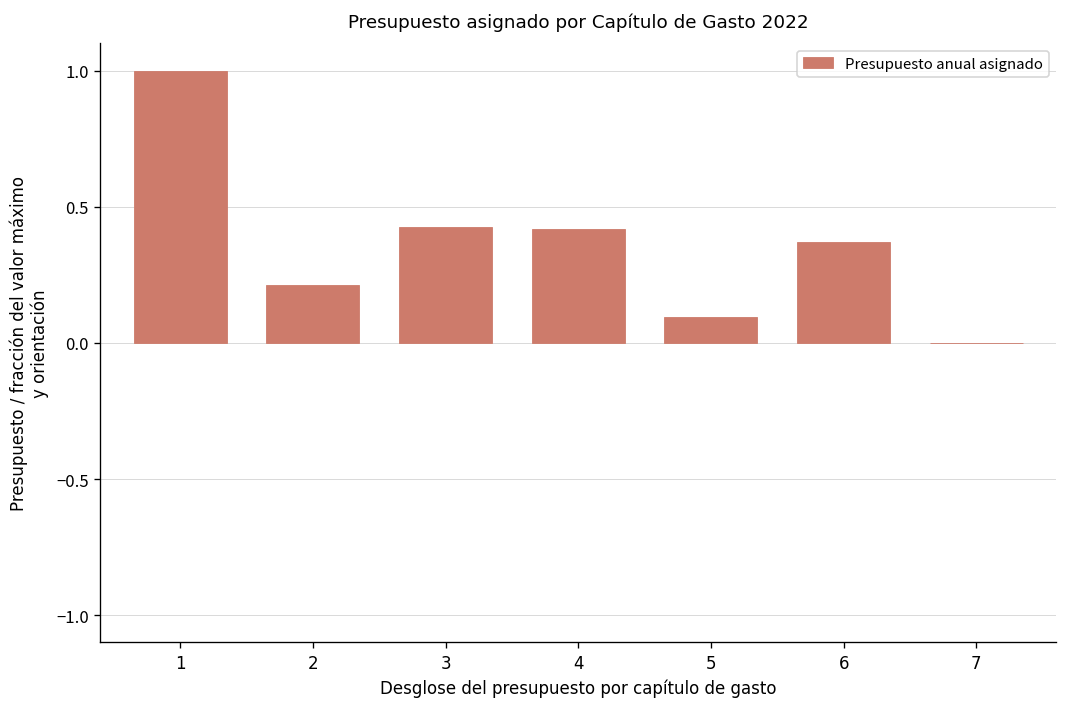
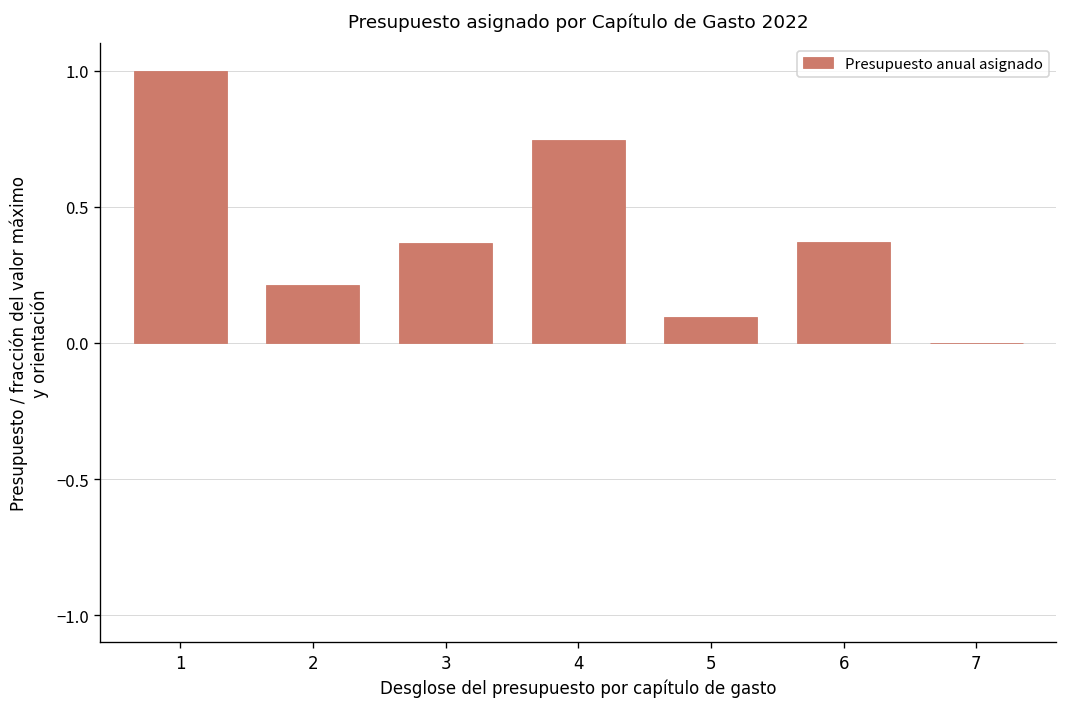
3: 0.42 -> 0.37
4: 0.42 -> 0.75
